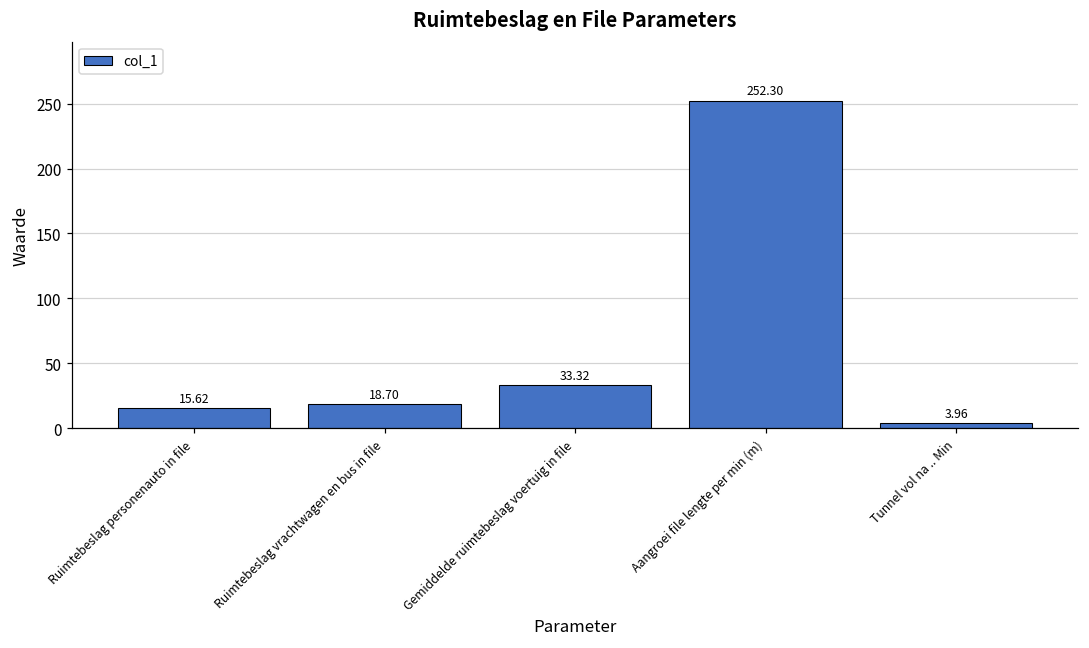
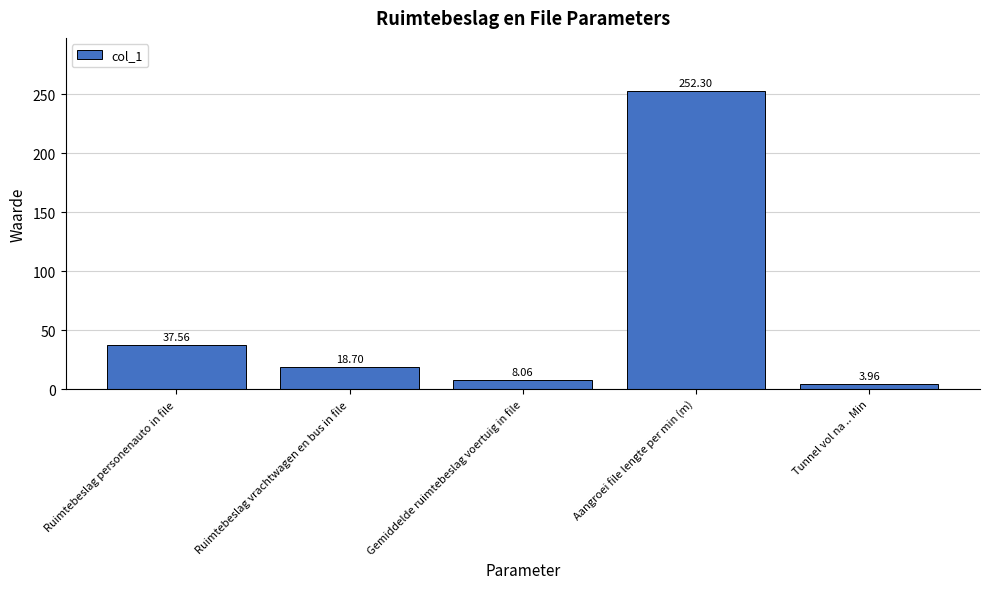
Ruimtebeslag personenauto in file: 15.62 -> 37.56
Gemiddelde ruimtebeslag voertuig in file: 33.32 -> 8.06
